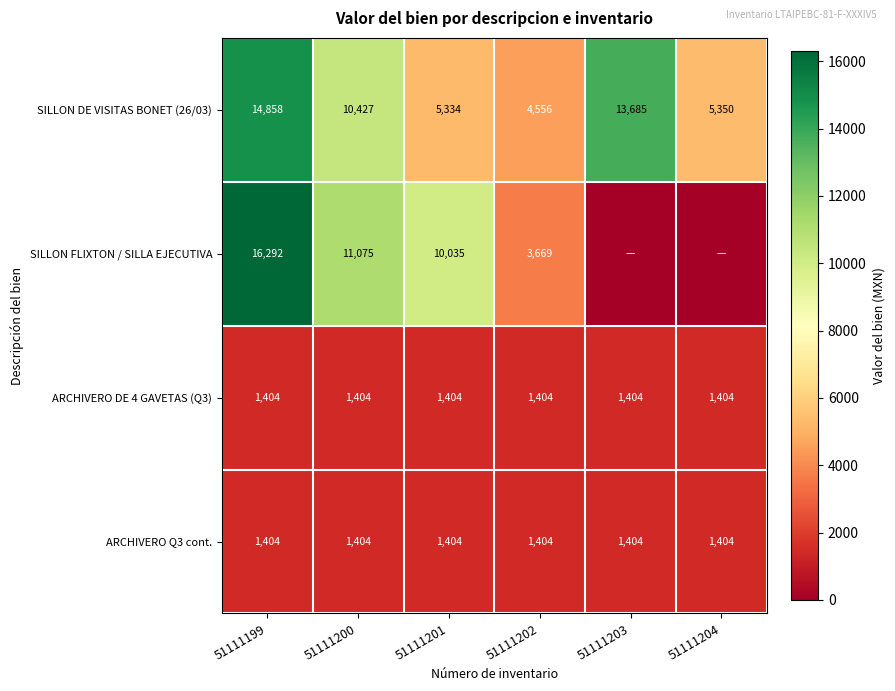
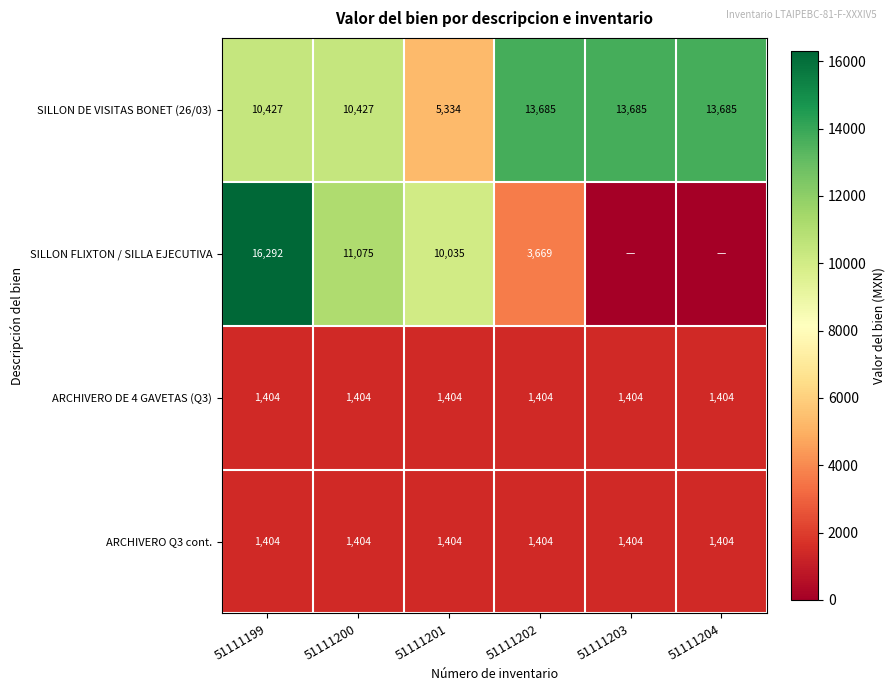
SILLON DE VISITAS BONET (26/03), 51111199: 14,858 -> 10,427
SILLON DE VISITAS BONET (26/03), 51111202: 4,556 -> 13,685
SILLON DE VISITAS BONET (26/03), 51111204: 5,350 -> 13,685
